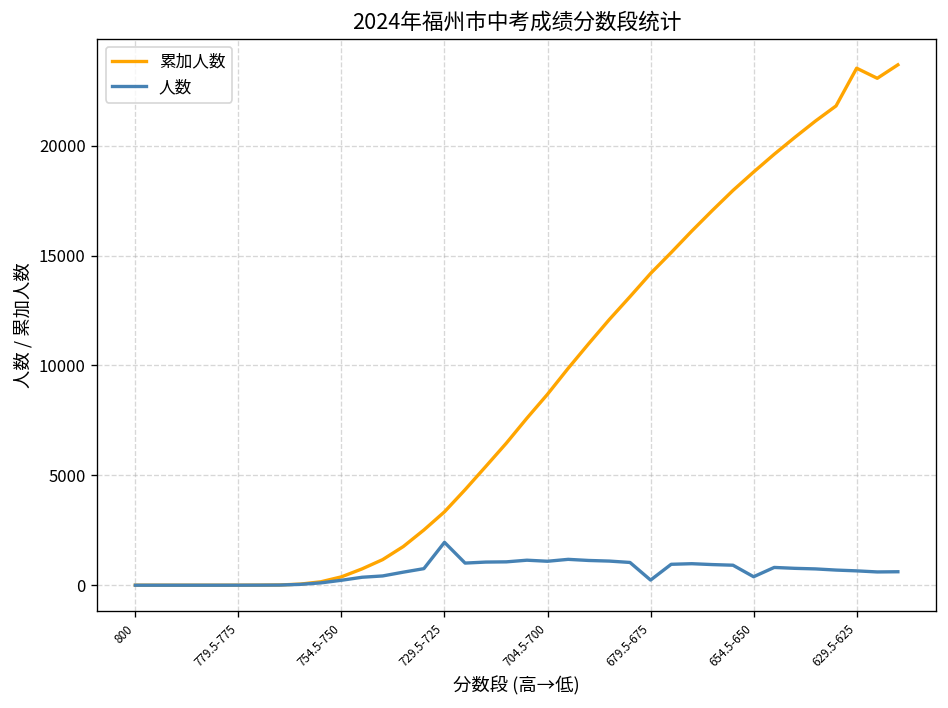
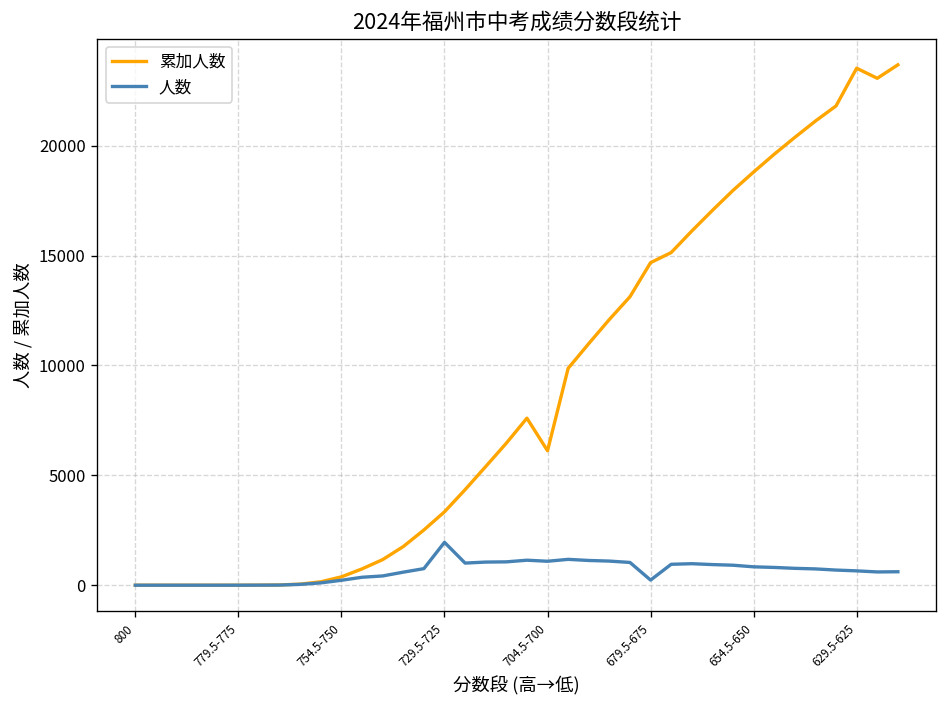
累加人数, 704.5-700: 8700 -> 6100
累加人数, 679.5-675: 14200 -> 14700
人数, 654.5-650: 400 -> 800
